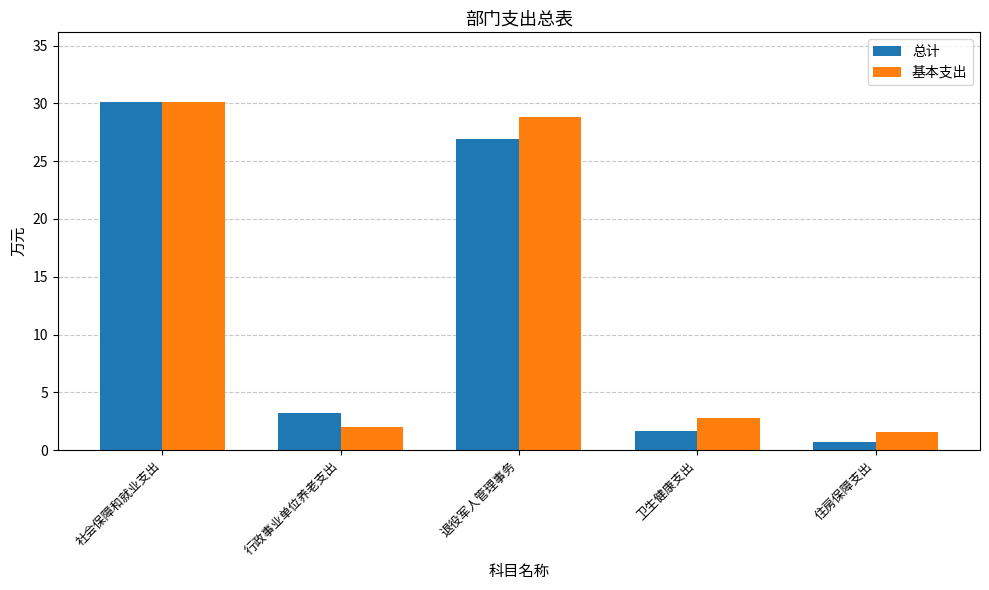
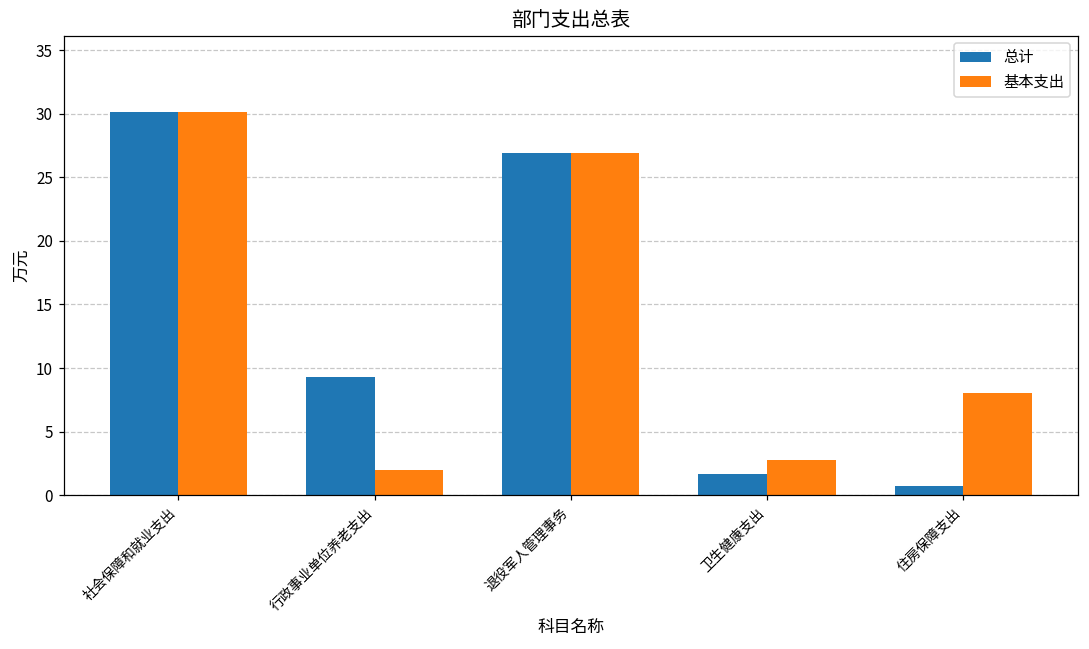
总计, 行政事业单位养老支出: 3.2 -> 9.3
基本支出, 退役军人管理事务: 28.8 -> 26.9
基本支出, 住房保障支出: 1.6 -> 8.0
